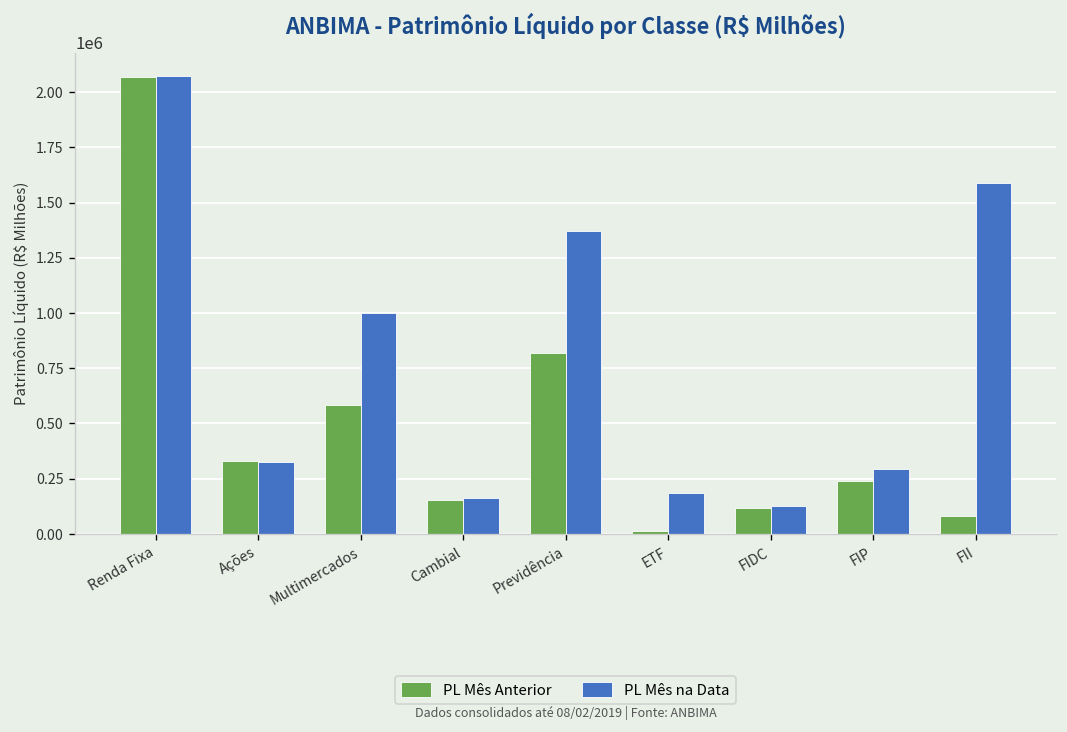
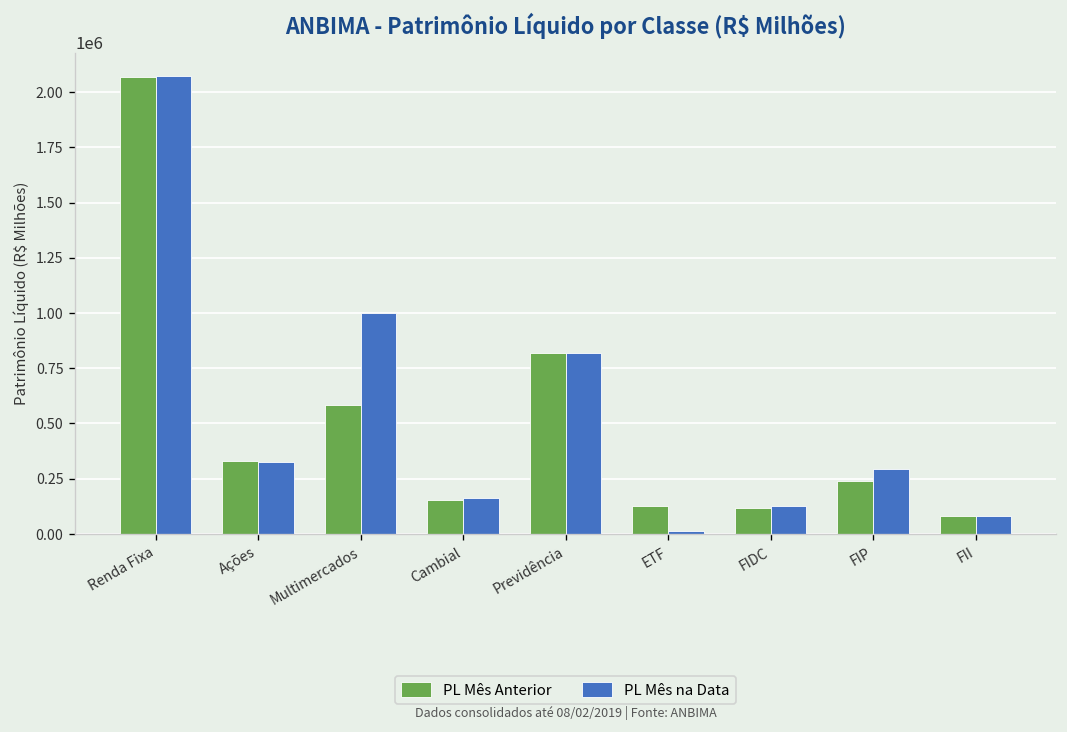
PL Mês na Data, Previdência: 1370000 -> 820000
PL Mês Anterior, ETF: 10000 -> 130000
PL Mês na Data, ETF: 190000 -> 10000
PL Mês na Data, FII: 1590000 -> 80000
